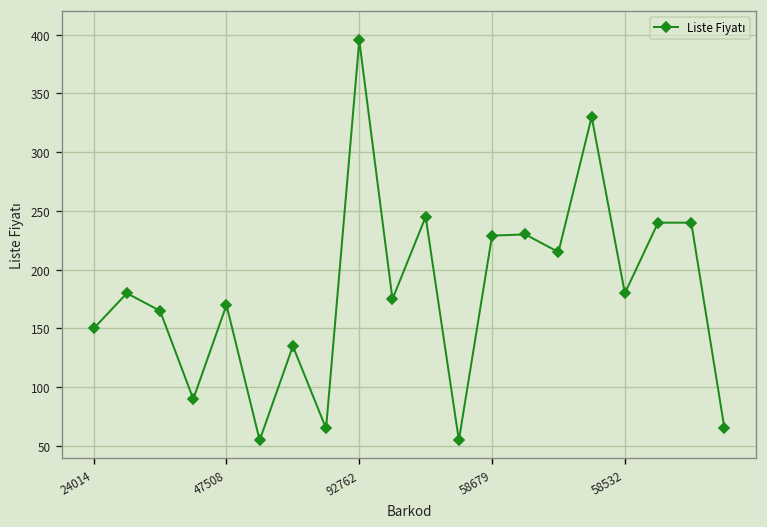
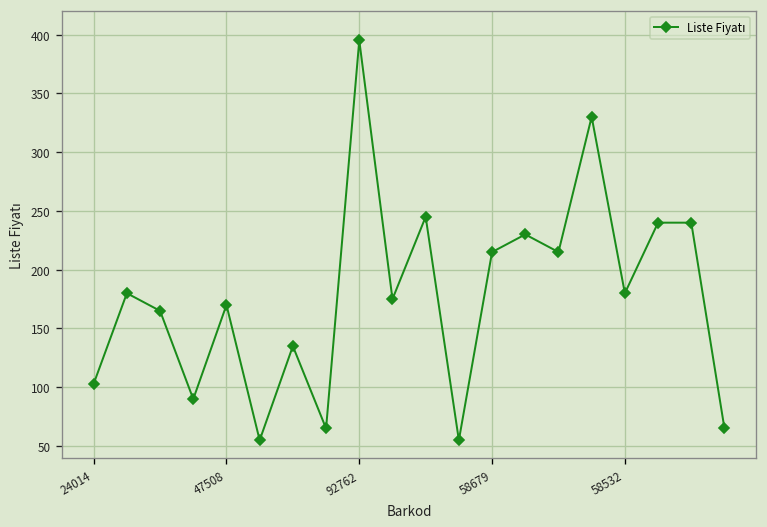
24014: 150 -> 100
58679: 230 -> 220
